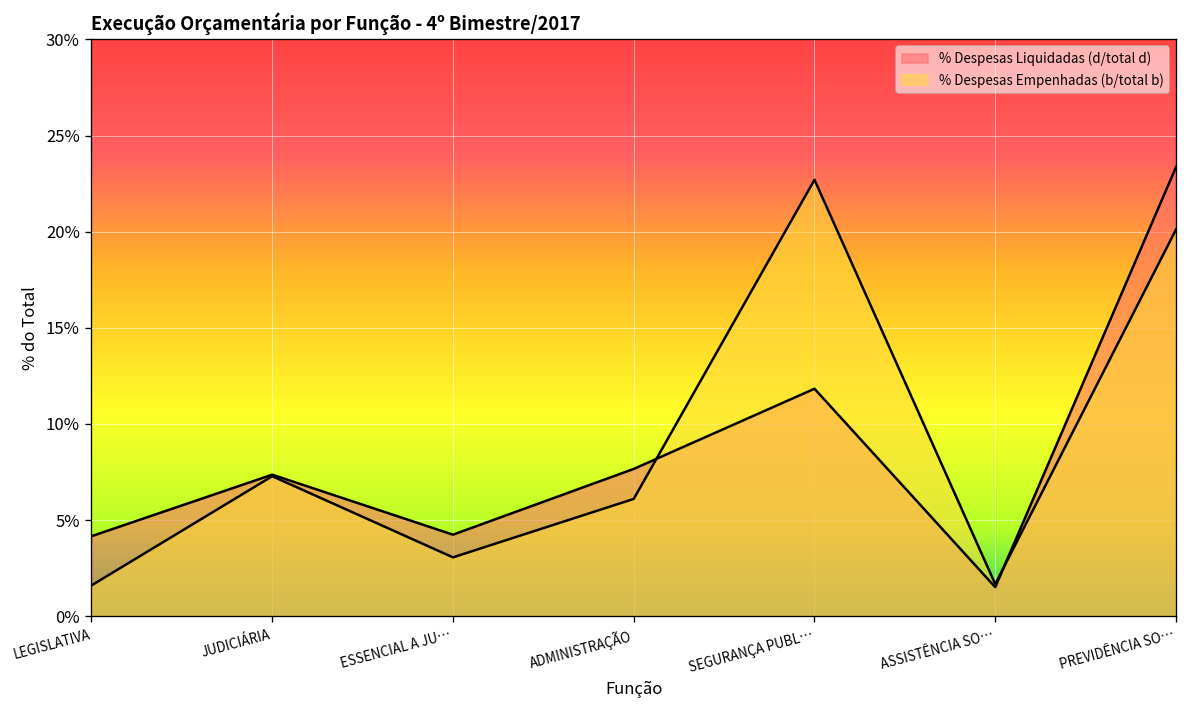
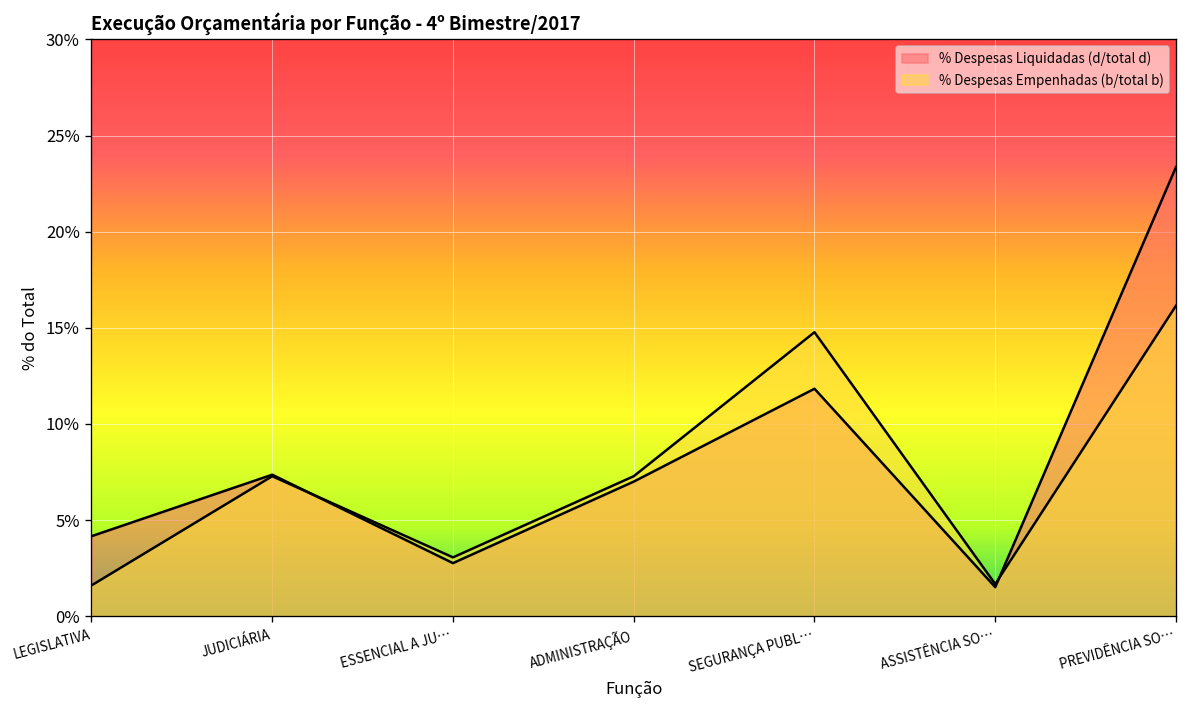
% Despesas Liquidadas (d/total d), ESSENCIAL A JU…: 4.2% -> 2.8%
% Despesas Liquidadas (d/total d), ADMINISTRAÇÃO: 7.7% -> 7.0%
% Despesas Empenhadas (b/total b), ADMINISTRAÇÃO: 6.1% -> 7.3%
% Despesas Empenhadas (b/total b), SEGURANÇA PUBL…: 22.7% -> 14.8%
% Despesas Empenhadas (b/total b), PREVIDÊNCIA SO…: 20.1% -> 16.2%
